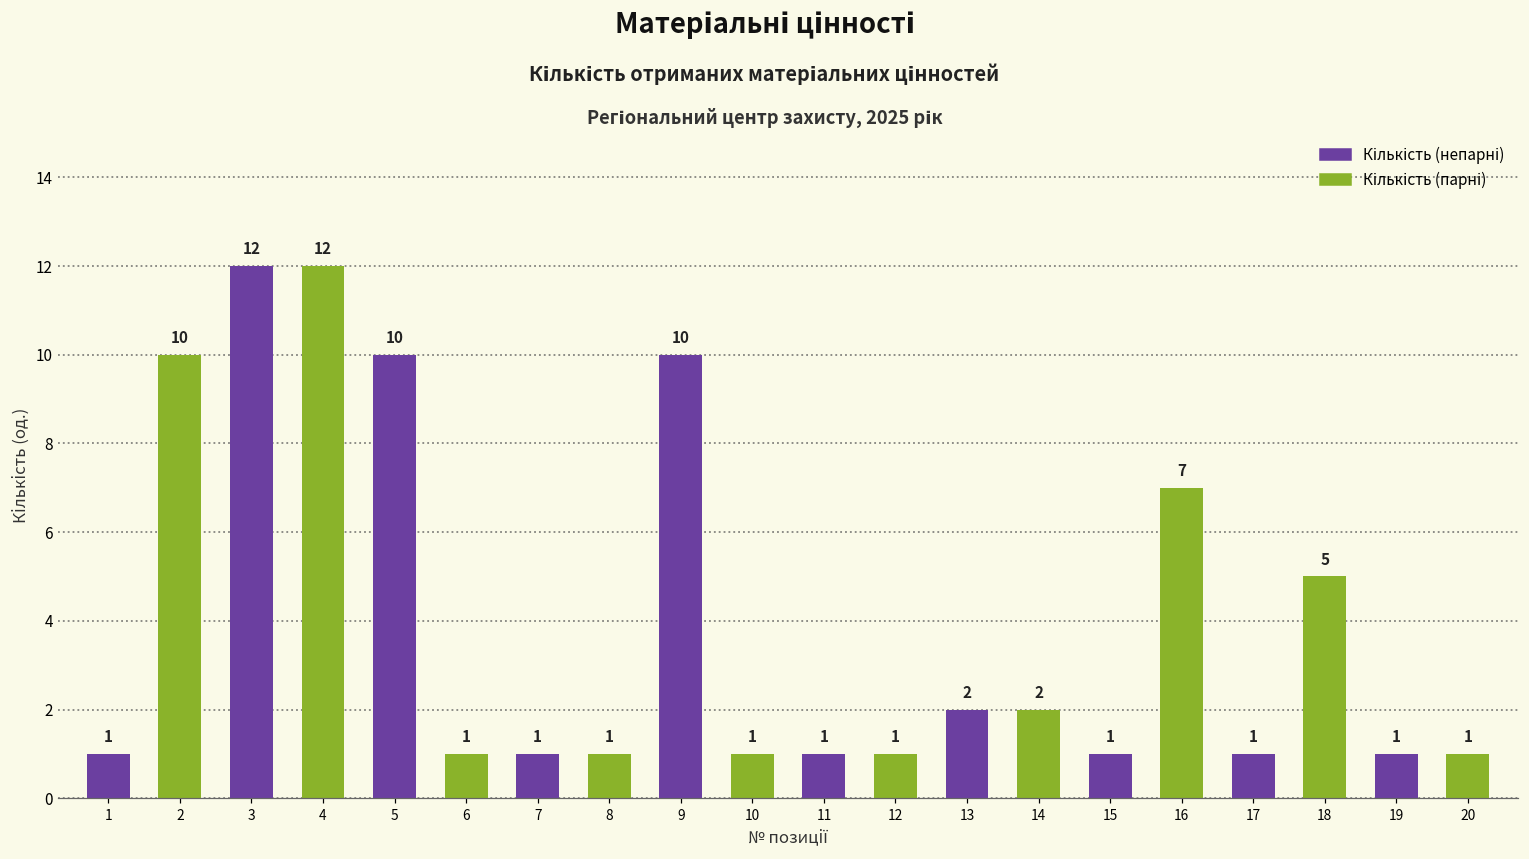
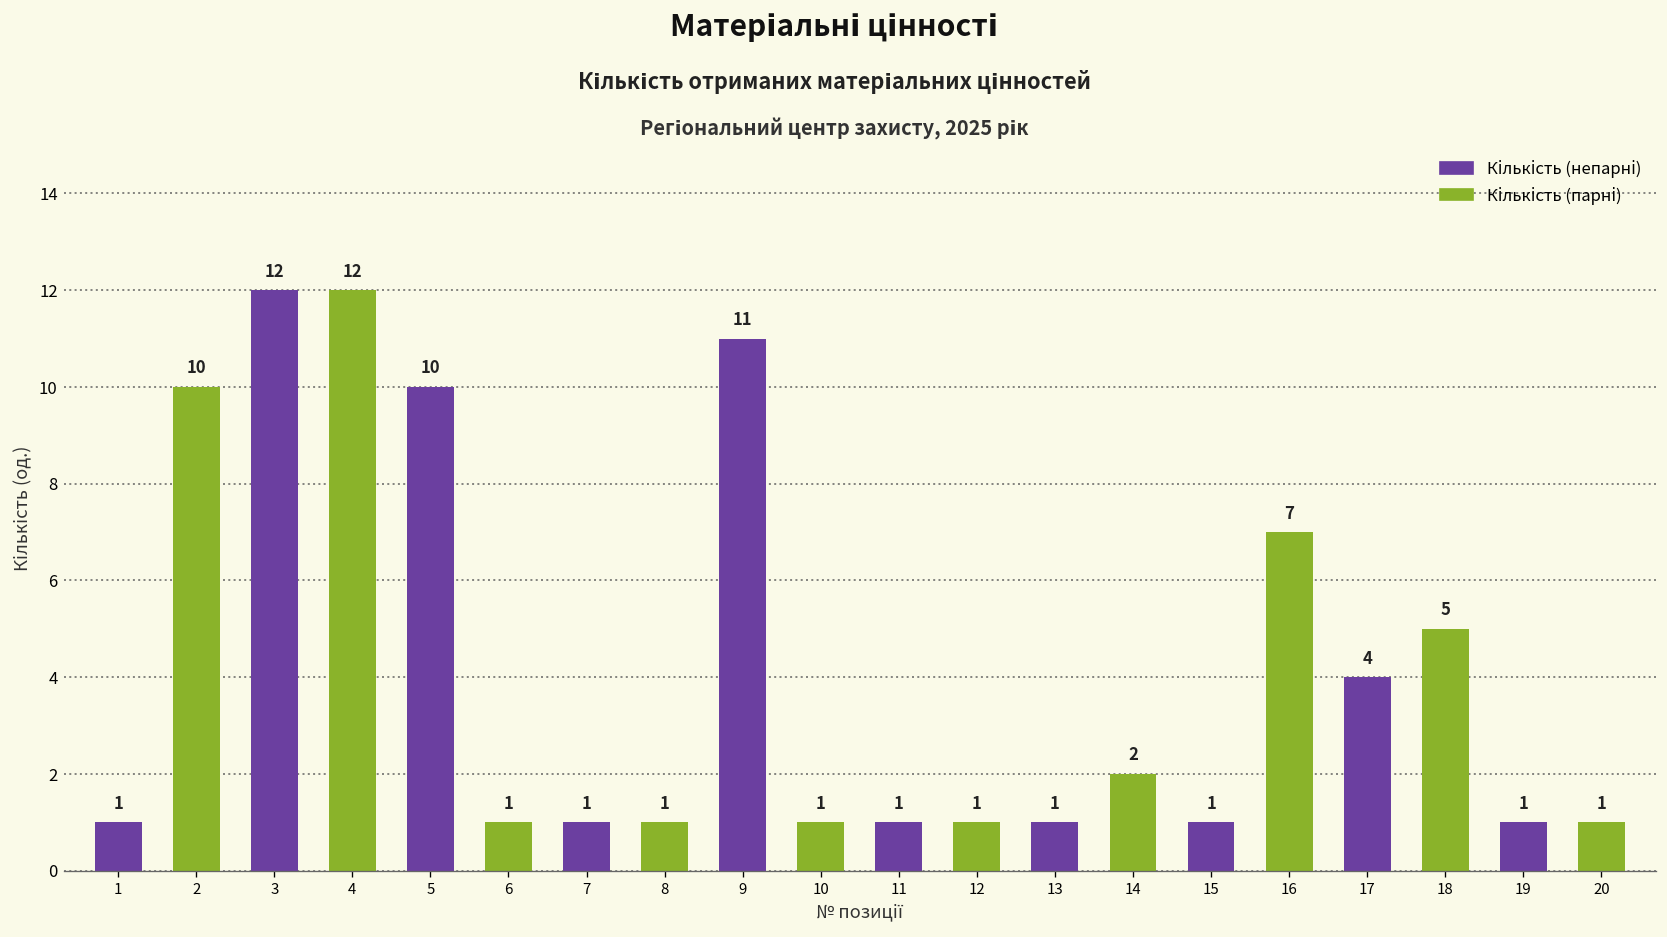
9: 10 -> 11
13: 2 -> 1
17: 1 -> 4
